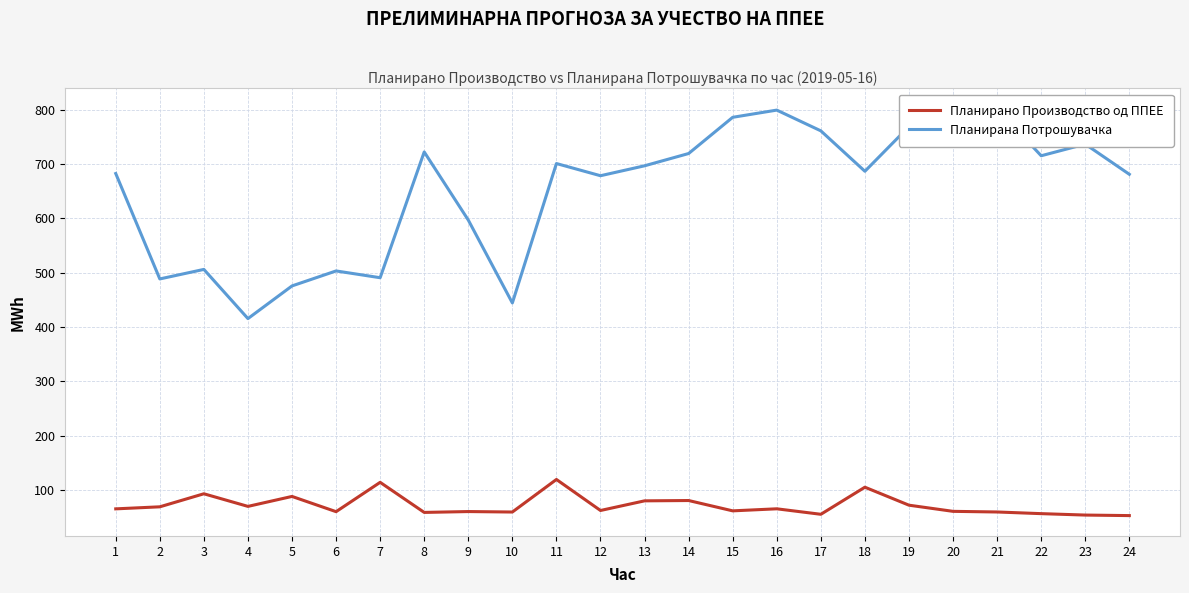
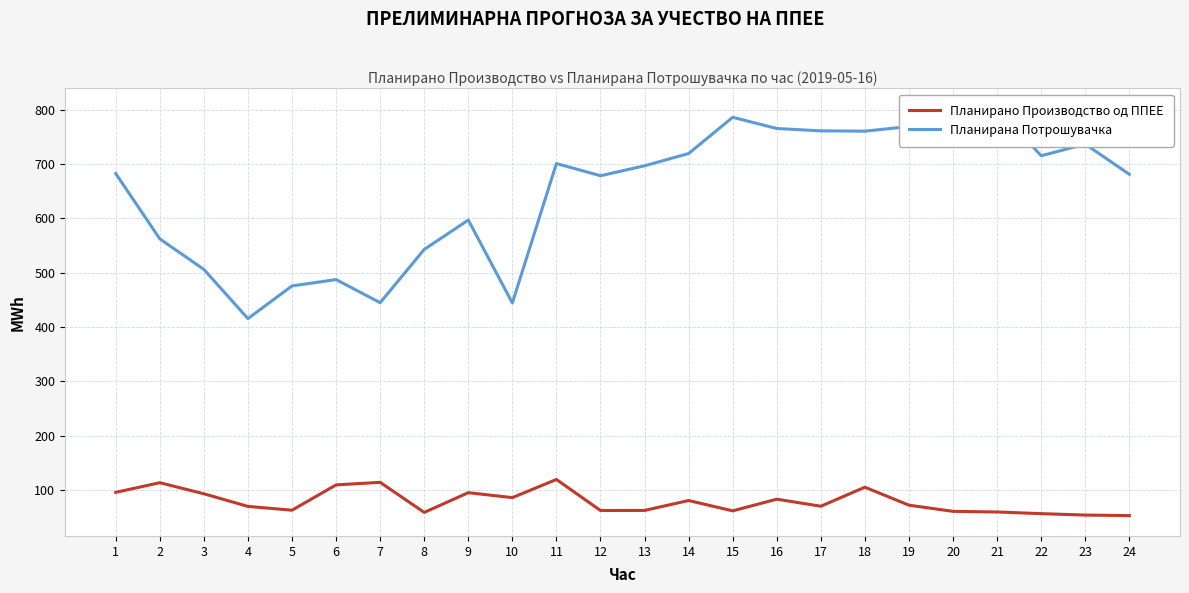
Планирано Производство од ППЕЕ, 1: 70 -> 100
Планирано Производство од ППЕЕ, 2: 70 -> 110
Планирана Потрошувачка, 2: 490 -> 560
Планирано Производство од ППЕЕ, 5: 90 -> 60
Планирано Производство од ППЕЕ, 6: 60 -> 110
Планирана Потрошувачка, 6: 500 -> 490
Планирана Потрошувачка, 7: 490 -> 440
Планирана Потрошувачка, 8: 720 -> 540
Планирано Производство од ППЕЕ, 9: 60 -> 90
Планирано Производство од ППЕЕ, 10: 60 -> 90
Планирано Производство од ППЕЕ, 13: 80 -> 60
Планирано Производство од ППЕЕ, 16: 70 -> 80
Планирана Потрошувачка, 16: 800 -> 770
Планирано Производство од ППЕЕ, 17: 60 -> 70
Планирана Потрошувачка, 18: 690 -> 760
